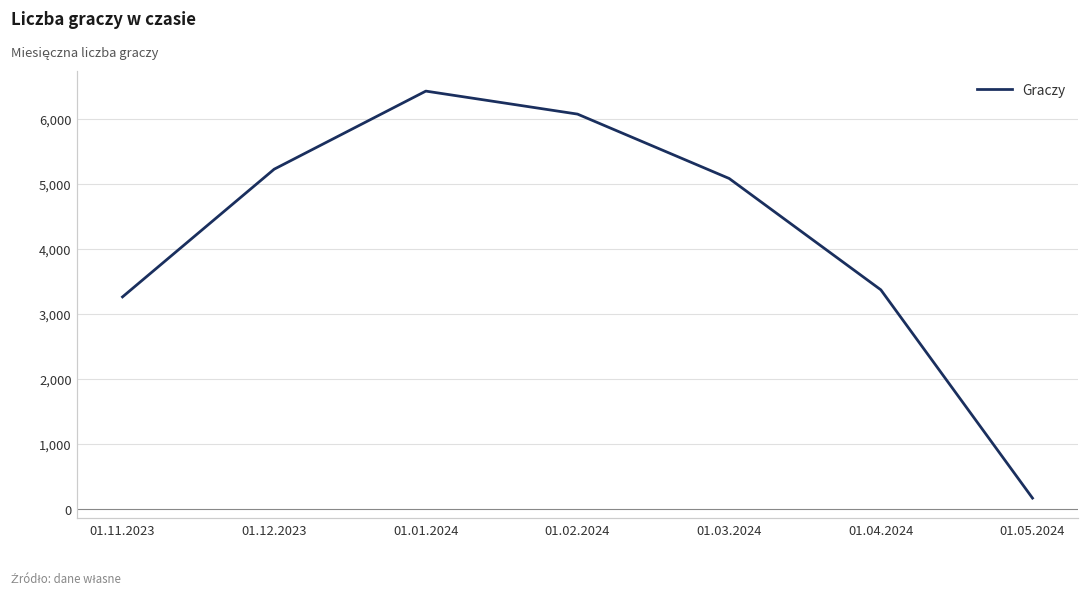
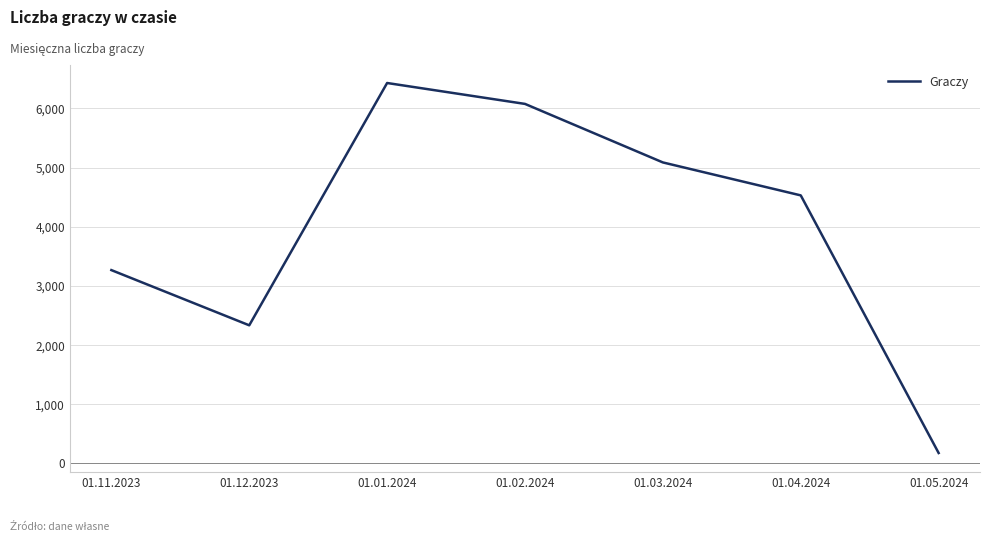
01.12.2023: 5,200 -> 2,300
01.04.2024: 3,400 -> 4,500
